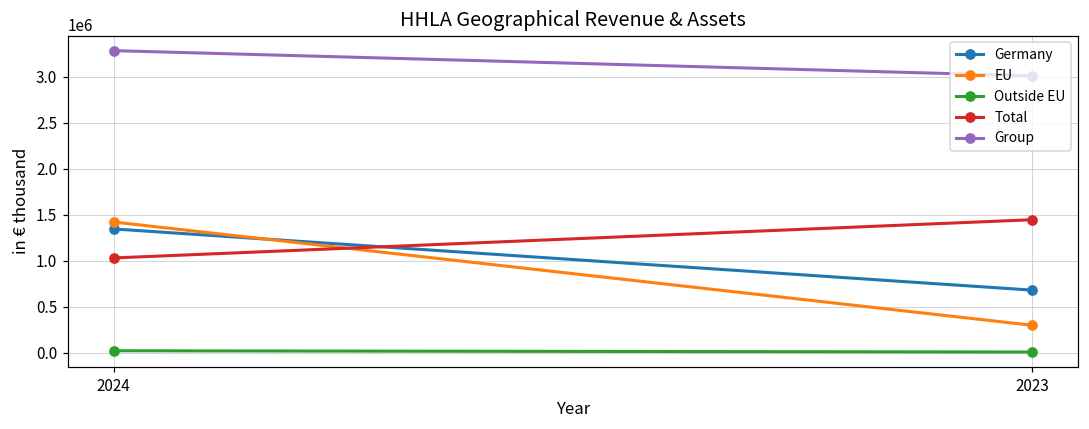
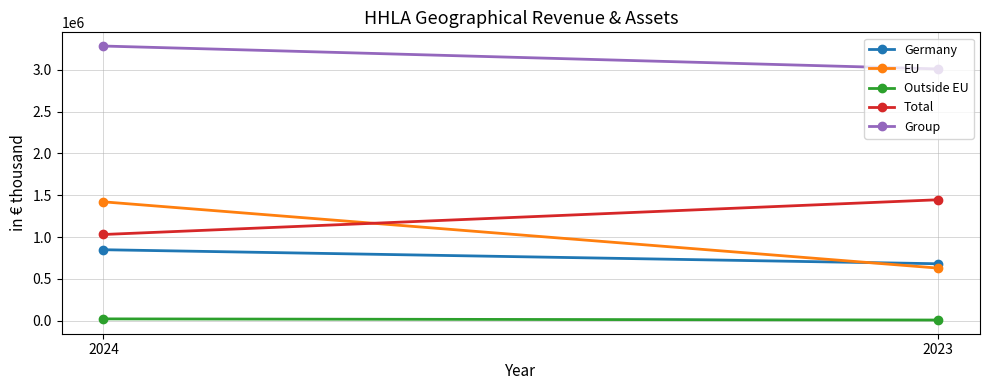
Germany, 2024: 1300000 -> 800000
EU, 2023: 300000 -> 600000
